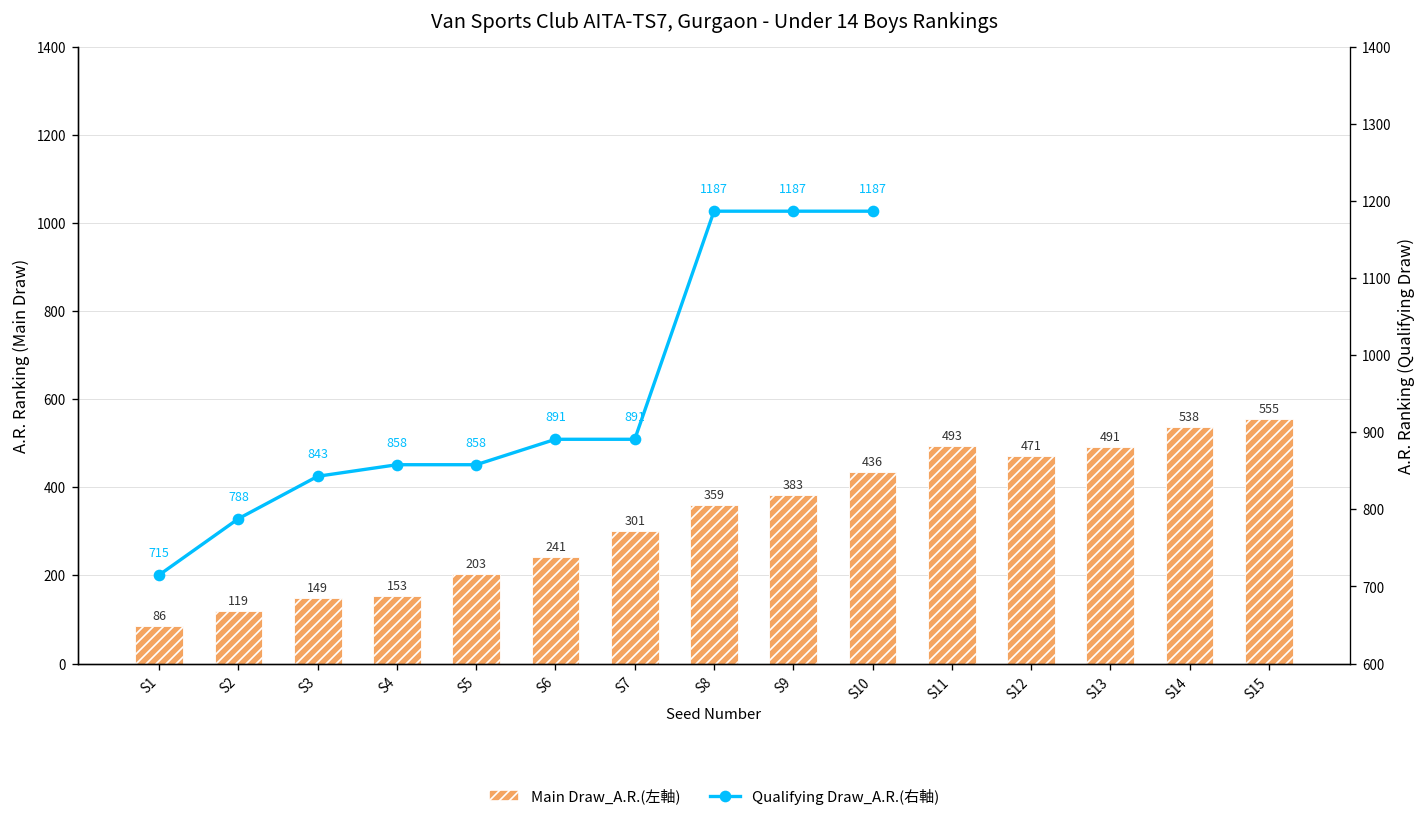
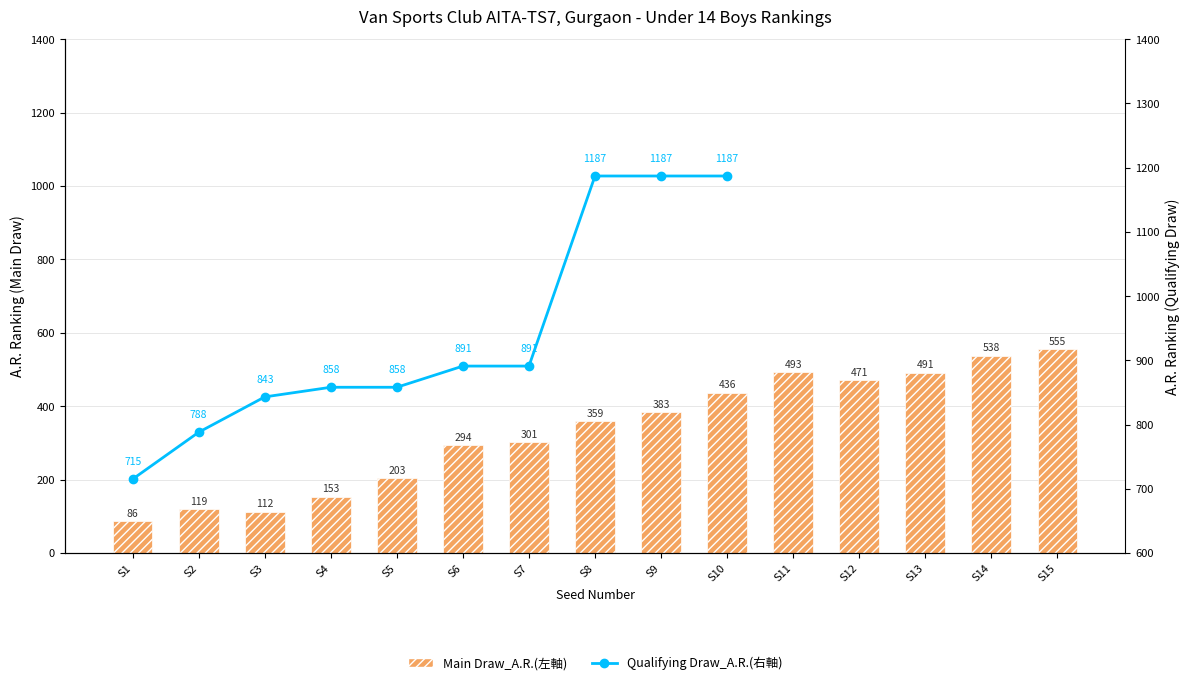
Main Draw_A.R.(左軸), S3: 149 -> 112
Main Draw_A.R.(左軸), S6: 241 -> 294
